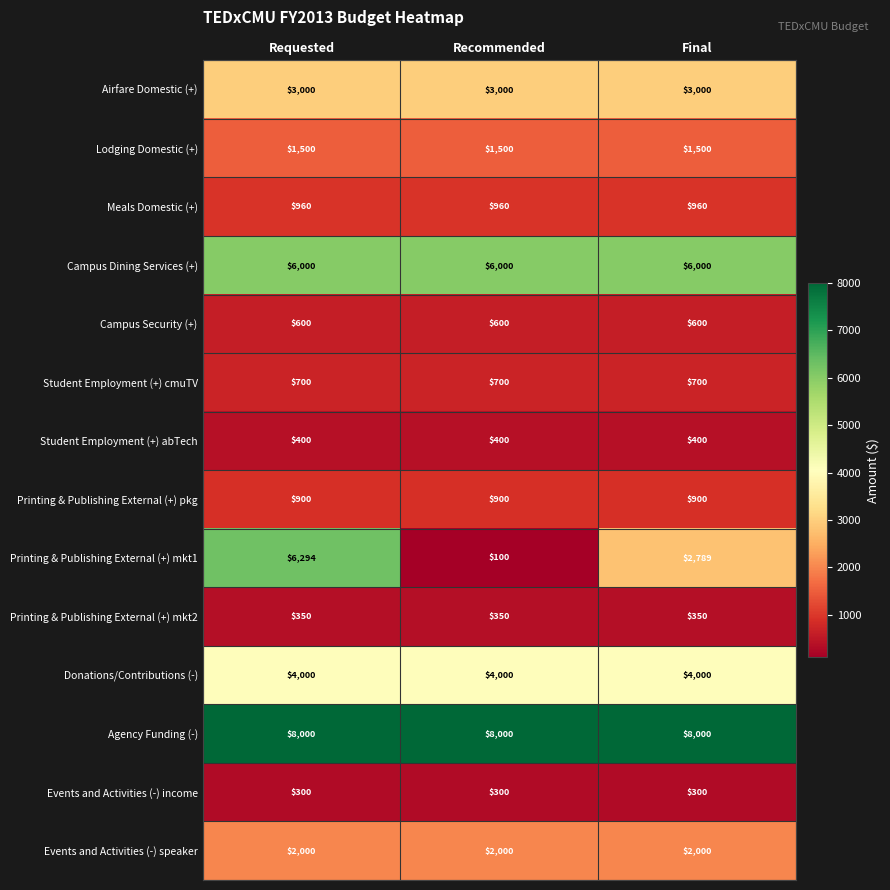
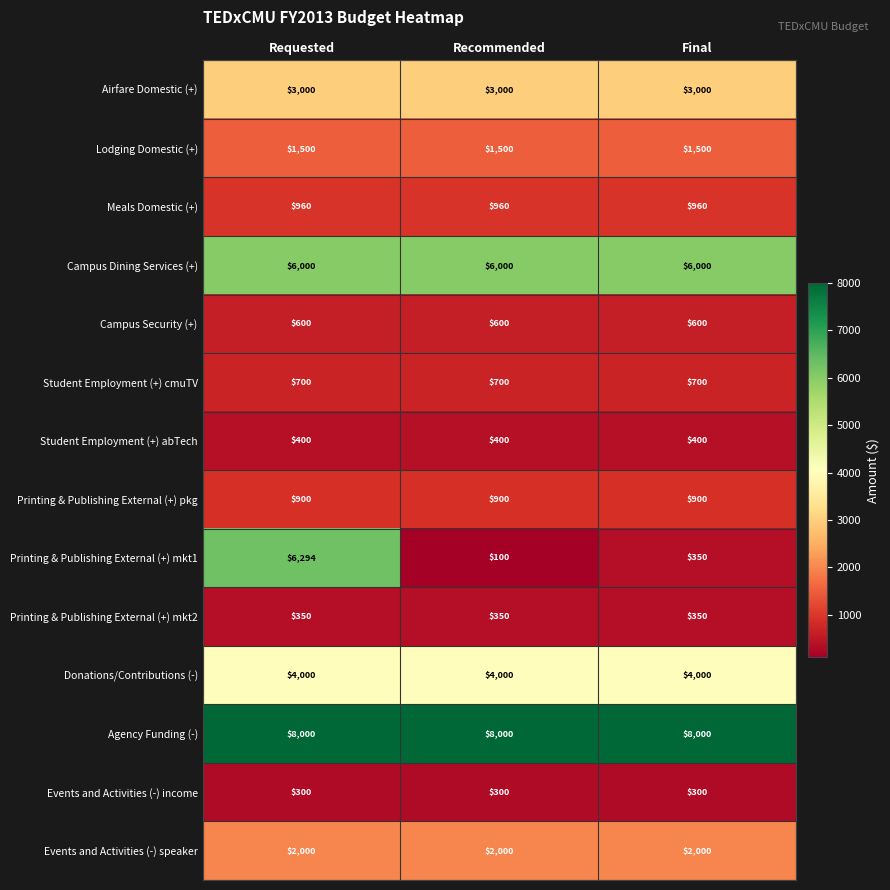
Printing & Publishing External (+) mkt1, Final: $2,789 -> $350
